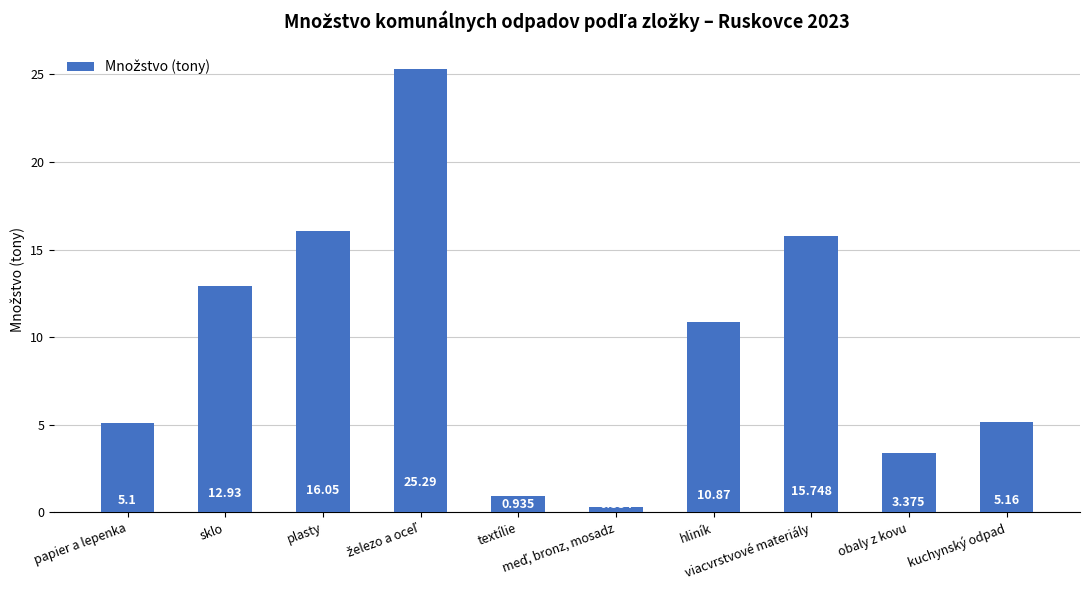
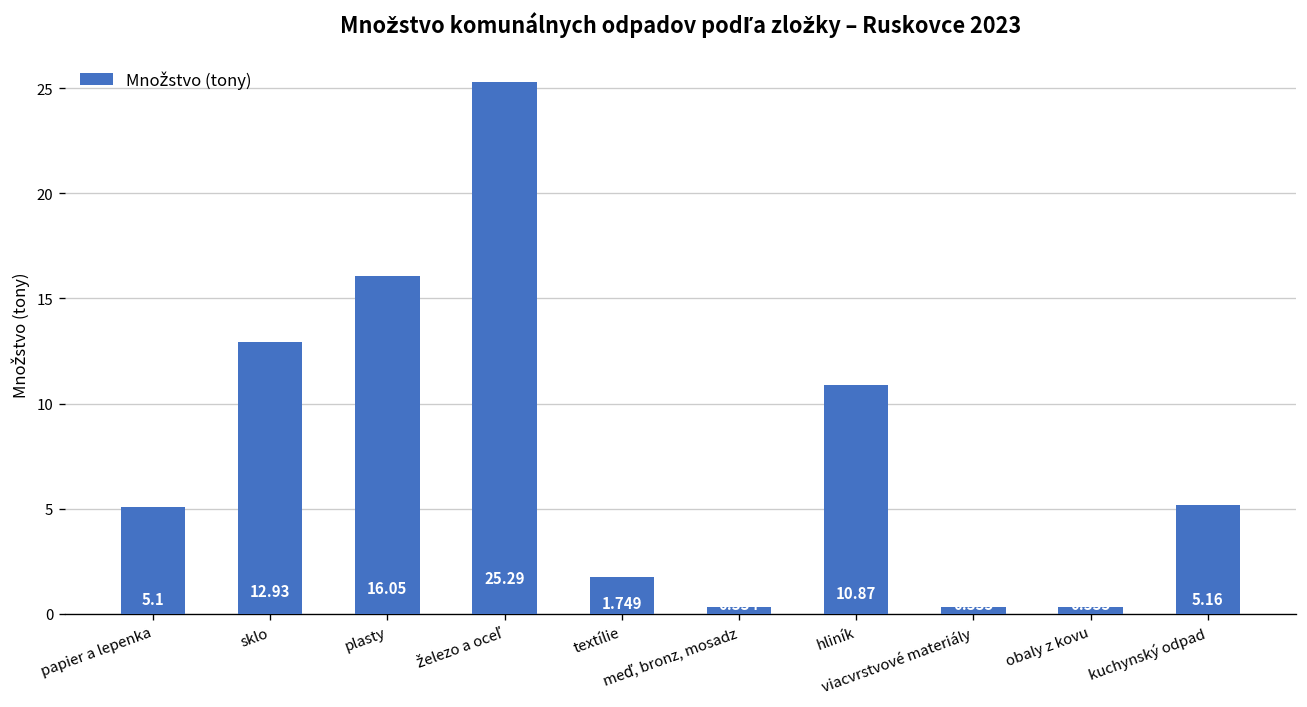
textílie: 0.935 -> 1.749
viacvrstvové materiály: 15.7 -> 0.3
obaly z kovu: 3.4 -> 0.3
